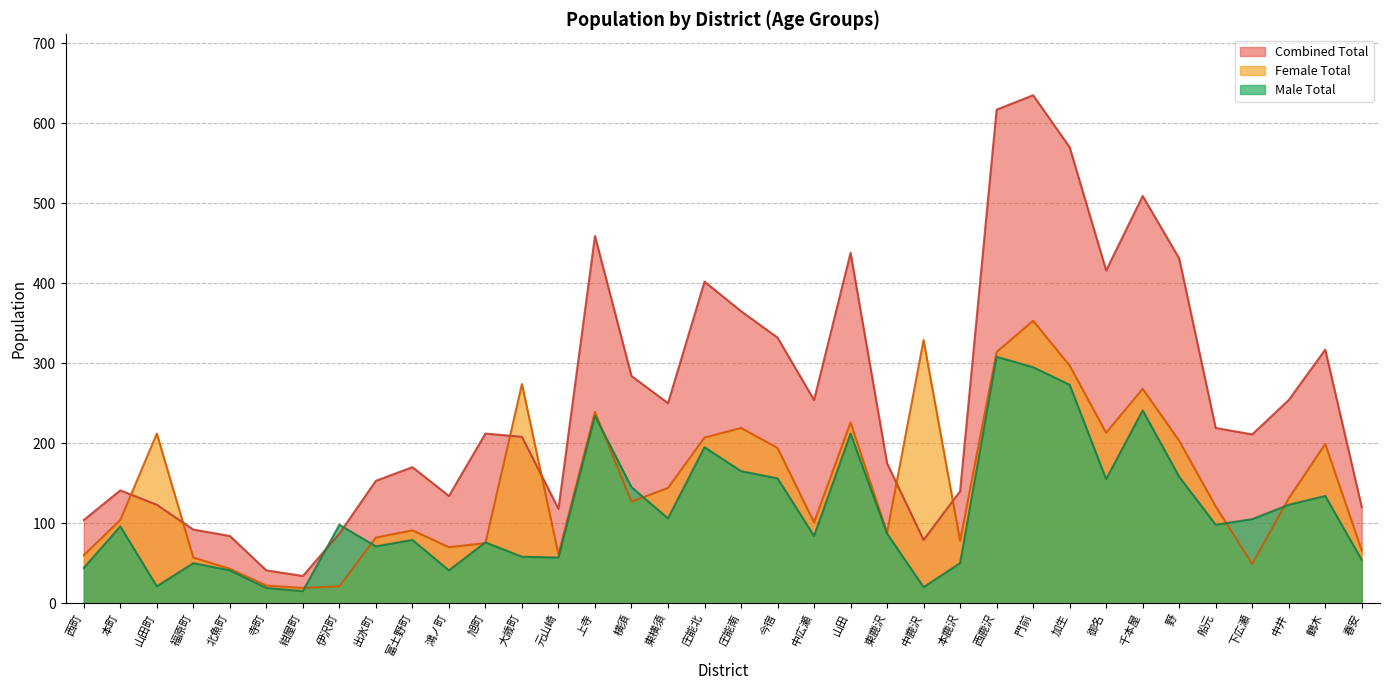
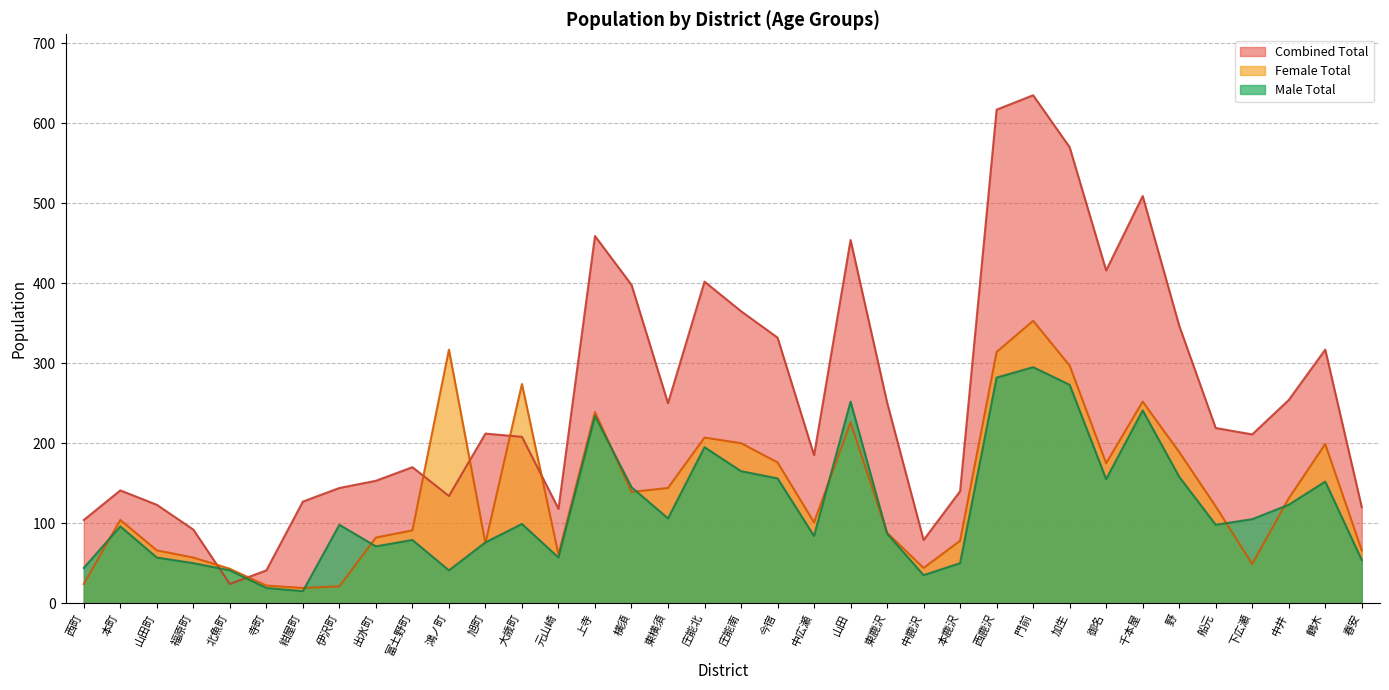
Female Total, 西町: 60 -> 20
Female Total, 山田町: 210 -> 70
Male Total, 山田町: 20 -> 60
Combined Total, 北魚町: 80 -> 20
Combined Total, 紺屋町: 30 -> 130
Combined Total, 伊沢町: 90 -> 140
Female Total, 鴻ノ町: 70 -> 320
Male Total, 大歳町: 60 -> 100
Combined Total, 横須: 280 -> 400
Female Total, 横須: 130 -> 140
Female Total, 庄能南: 220 -> 200
Female Total, 今宿: 190 -> 180
Combined Total, 中広瀬: 250 -> 190
Combined Total, 山田: 440 -> 450
Male Total, 山田: 210 -> 250
Combined Total, 東鹿沢: 180 -> 250
Female Total, 中鹿沢: 330 -> 40
Male Total, 中鹿沢: 20 -> 40
Male Total, 西鹿沢: 310 -> 280
Female Total, 御名: 210 -> 180
Female Total, 千本屋: 270 -> 250
Combined Total, 野: 430 -> 350
Female Total, 野: 200 -> 190
Male Total, 鶴木: 130 -> 150
